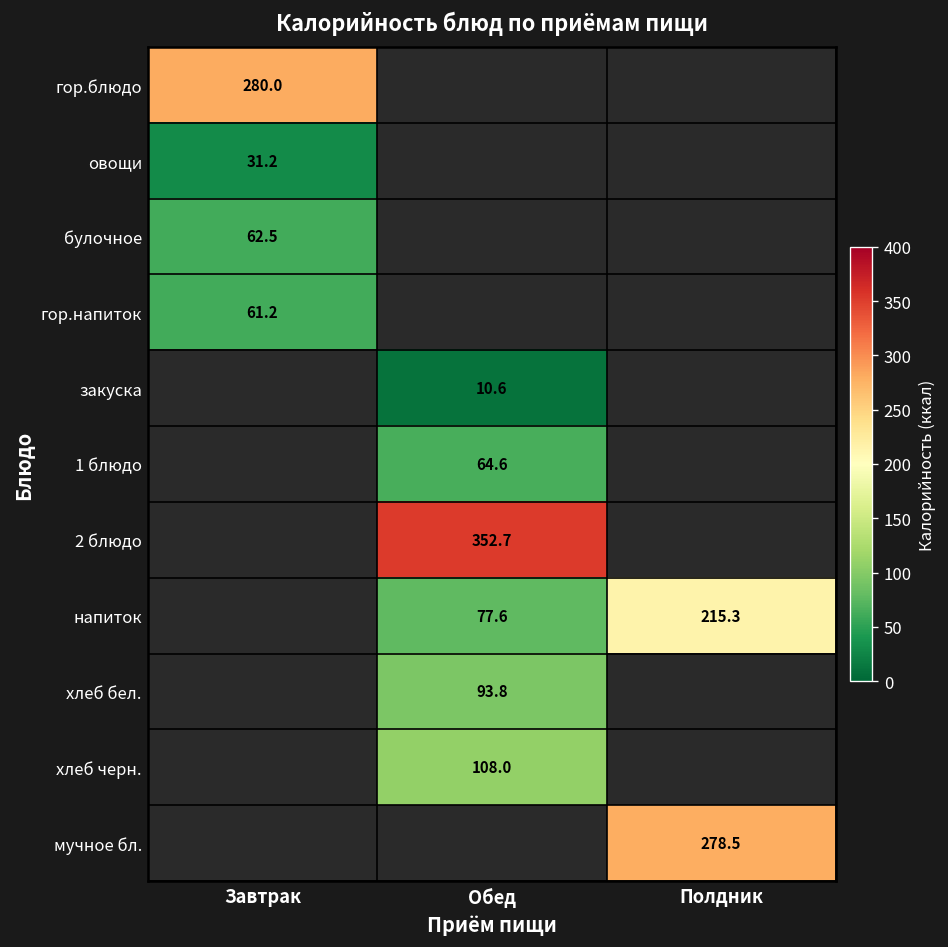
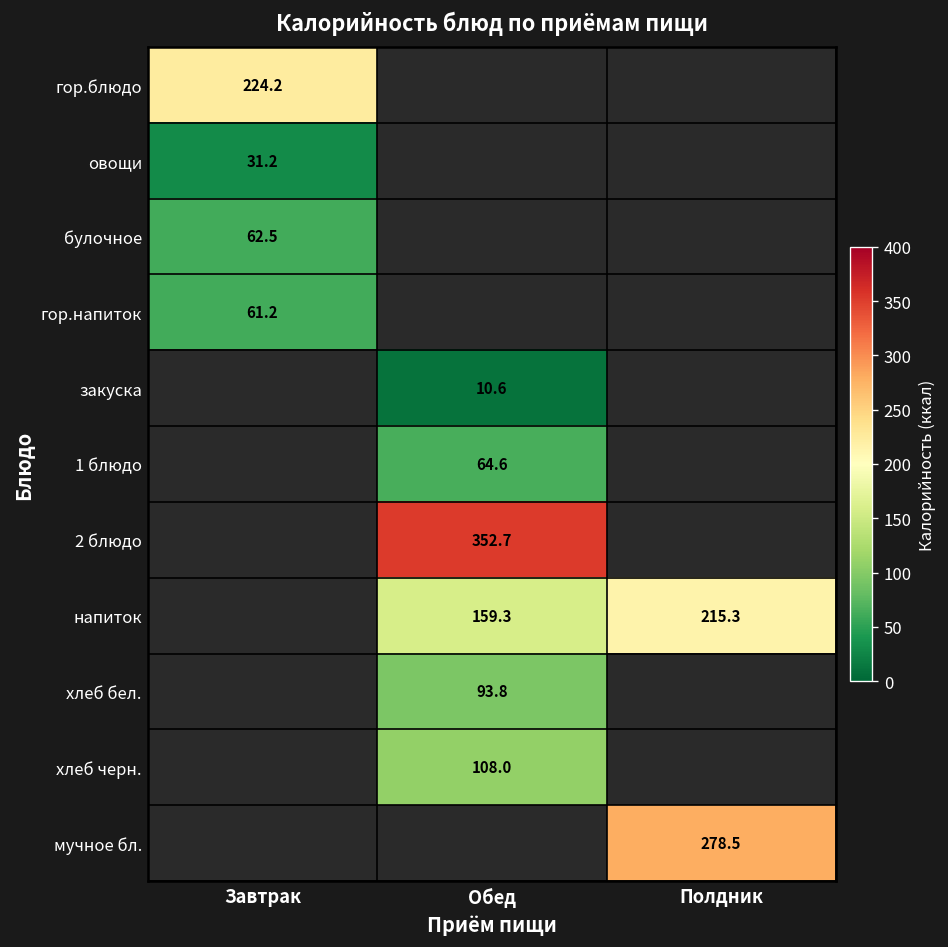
гор.блюдо, Завтрак: 280.0 -> 224.2
напиток, Обед: 77.6 -> 159.3
